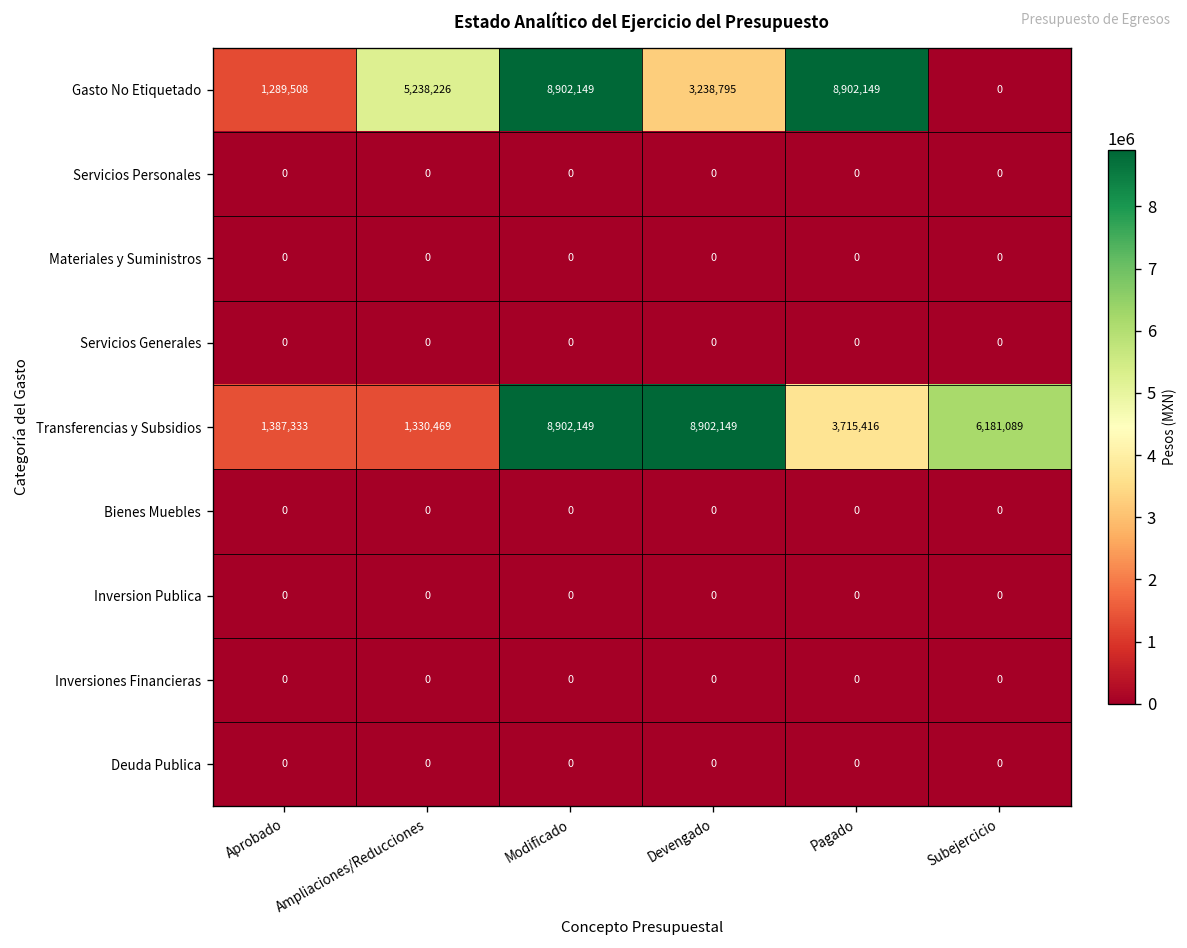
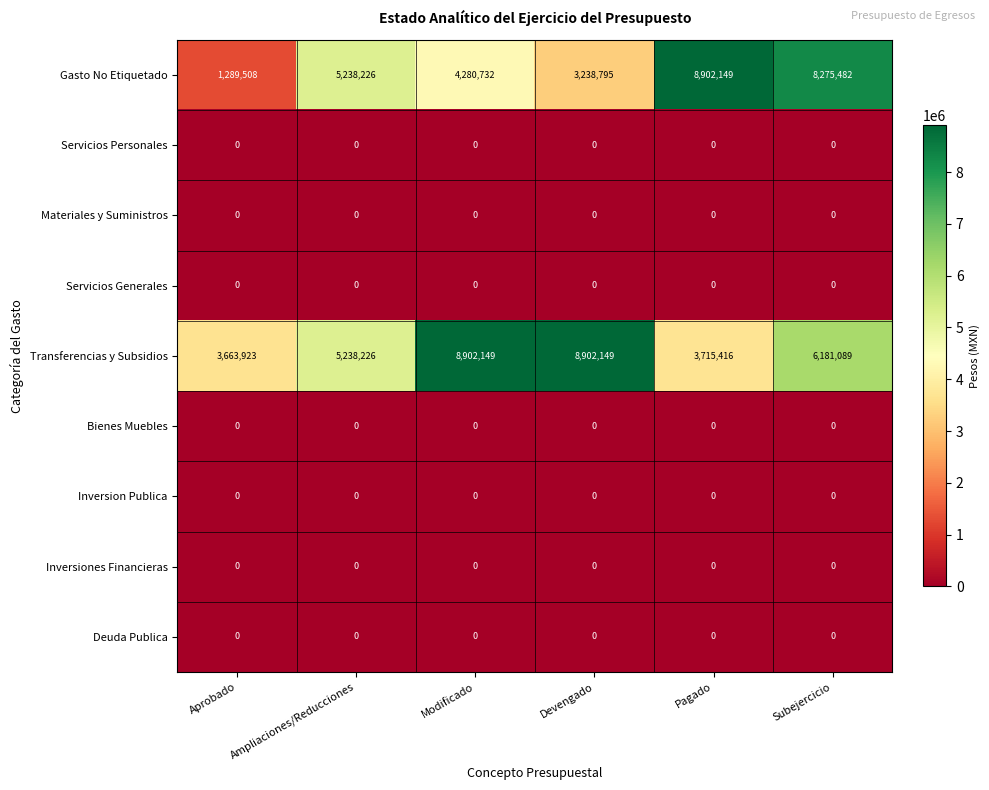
Gasto No Etiquetado, Modificado: 8,902,149 -> 4,280,732
Gasto No Etiquetado, Subejercicio: 0 -> 8,275,482
Transferencias y Subsidios, Aprobado: 1,387,333 -> 3,663,923
Transferencias y Subsidios, Ampliaciones/Reducciones: 1,330,469 -> 5,238,226
